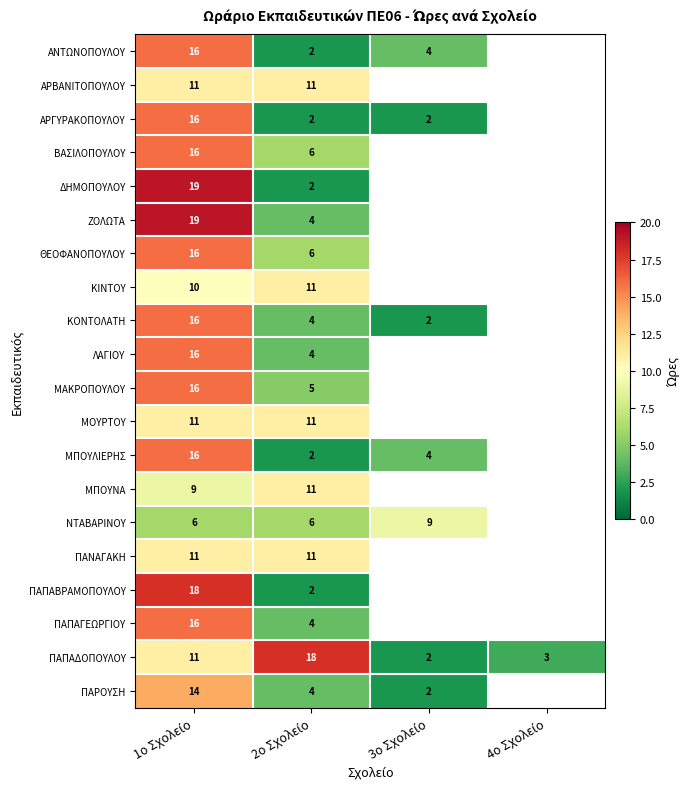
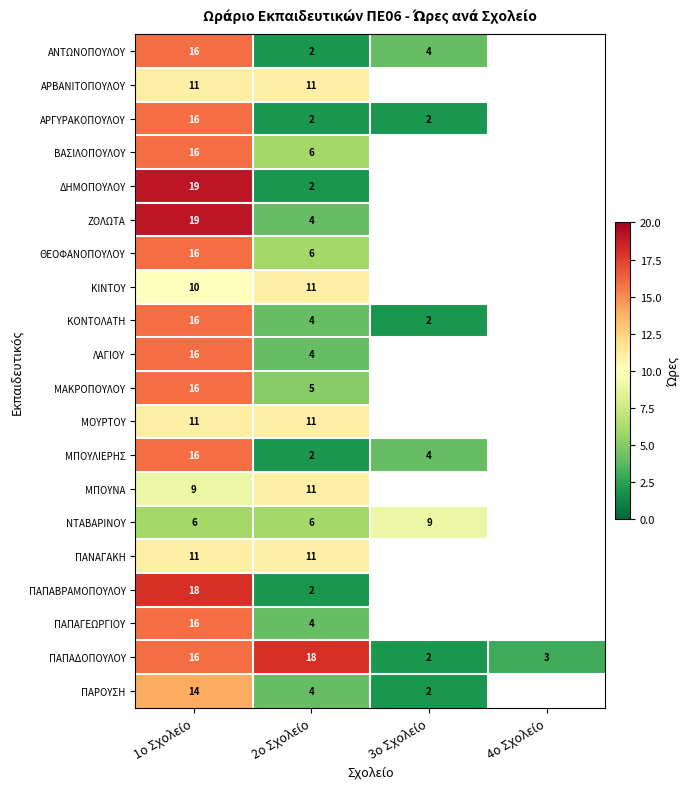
ΠΑΠΑΔΟΠΟΥΛΟΥ, 1ο Σχολείο: 11 -> 16
